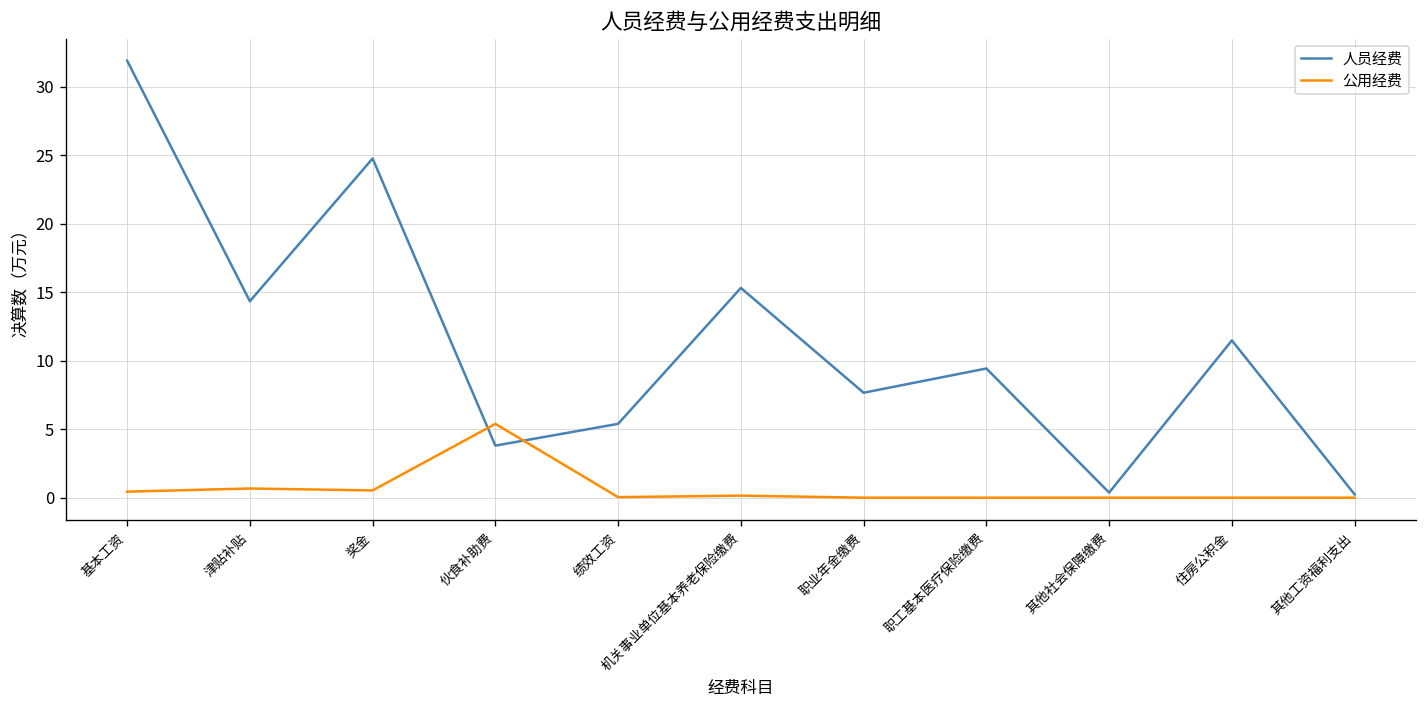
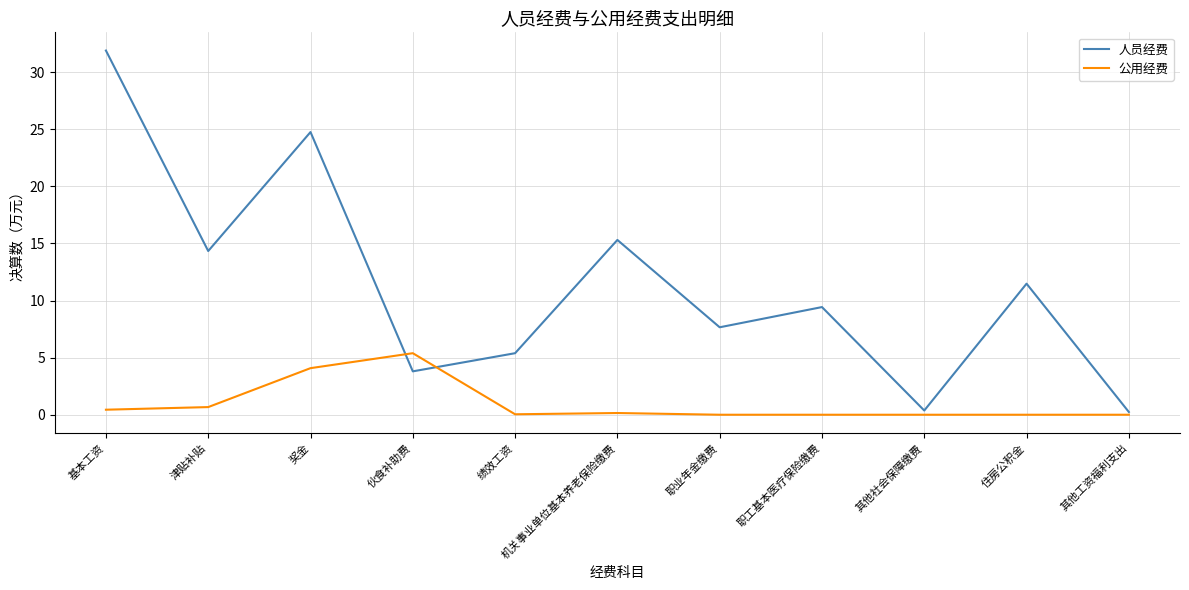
公用经费, 奖金: 0.5 -> 4.1
